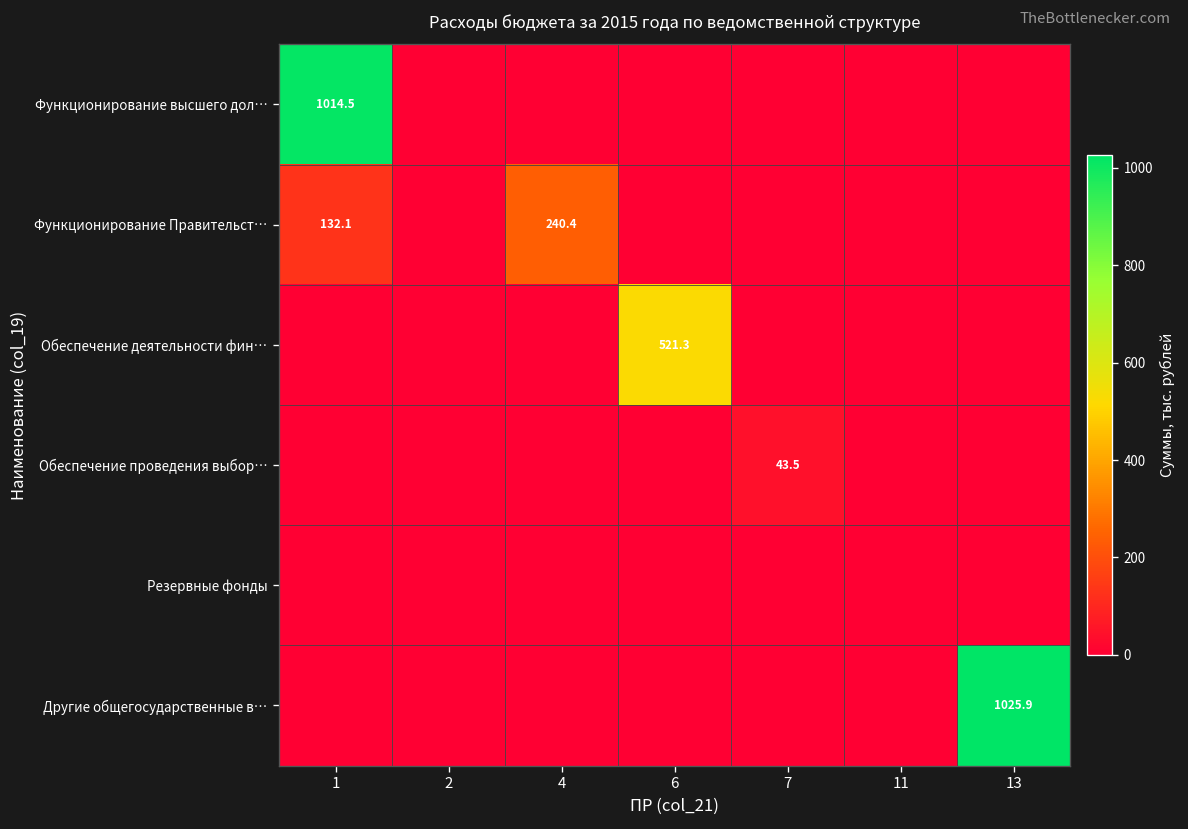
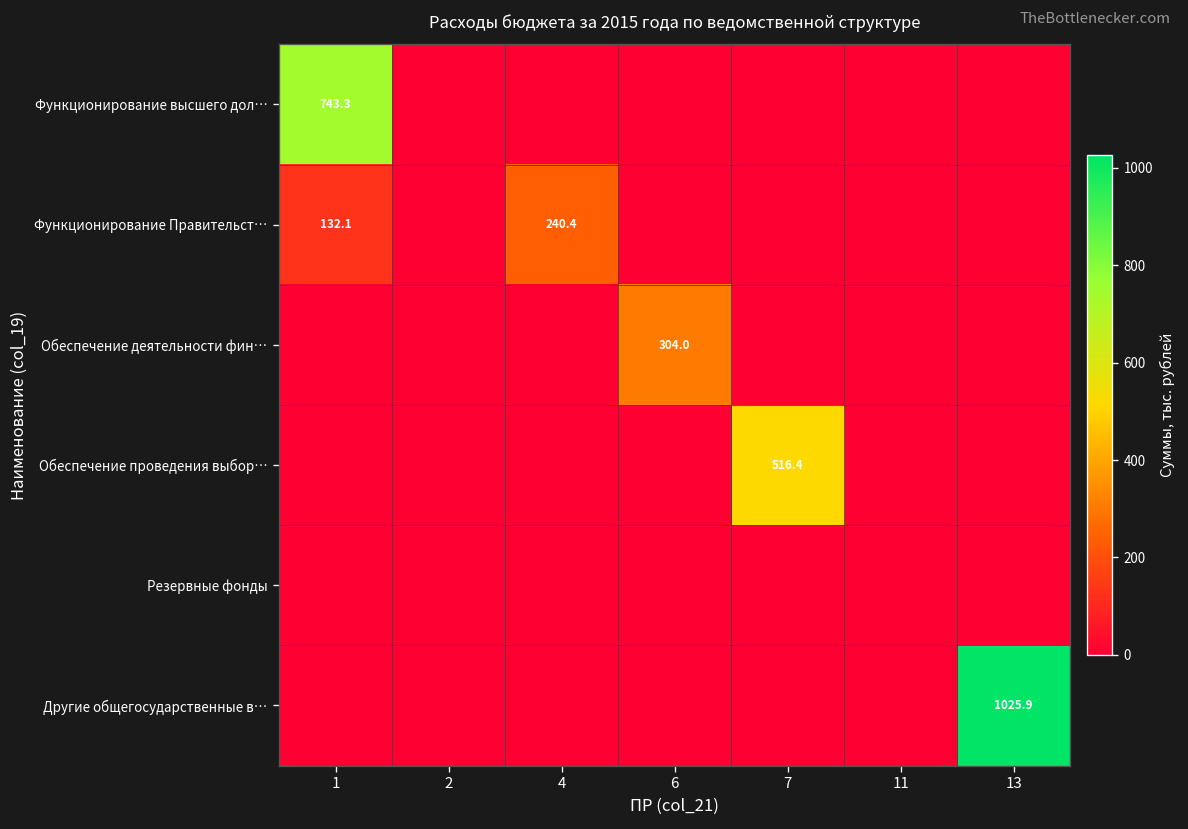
Функционирование высшего дол…, 1: 1014.5 -> 743.3
Обеспечение деятельности фин…, 6: 521.3 -> 304.0
Обеспечение проведения выбор…, 7: 43.5 -> 516.4
